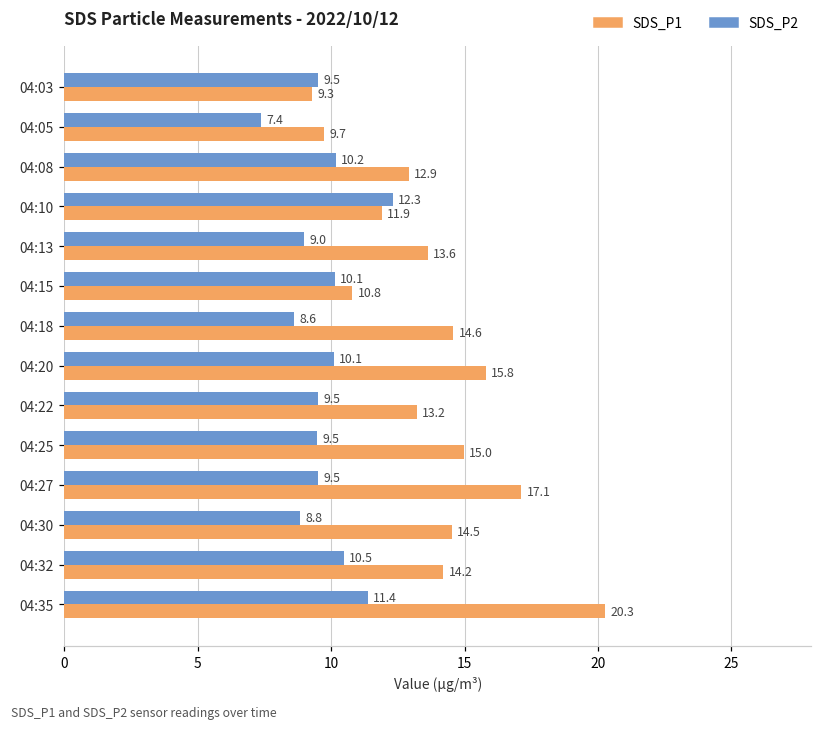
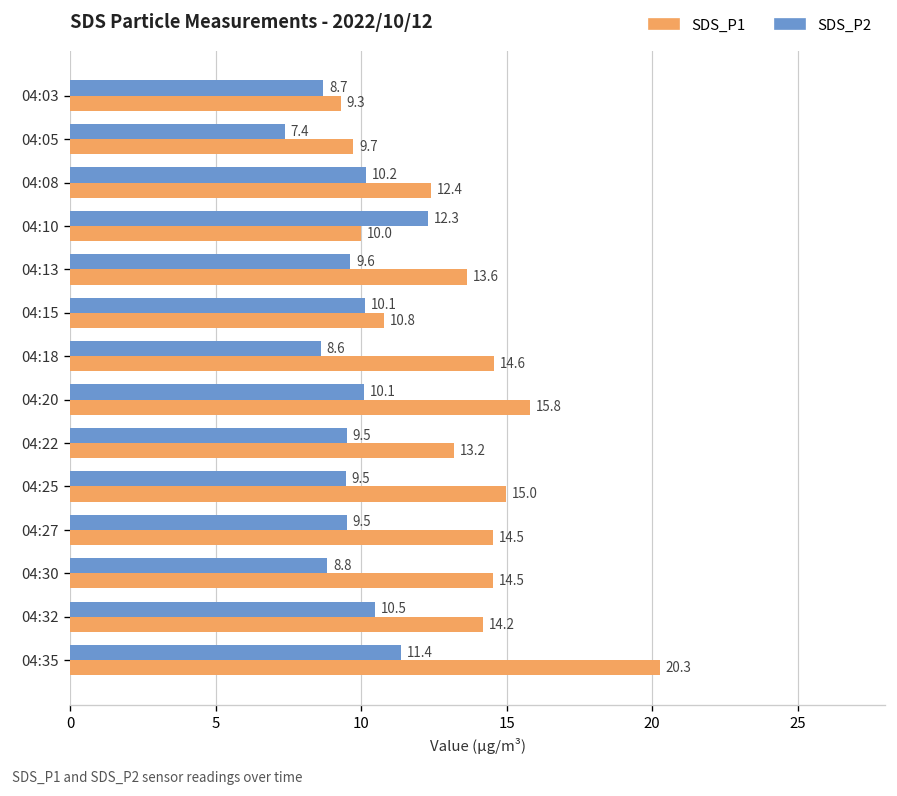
SDS_P2, 04:03: 9.5 -> 8.7
SDS_P1, 04:08: 12.9 -> 12.4
SDS_P1, 04:10: 11.9 -> 10.0
SDS_P2, 04:13: 9.0 -> 9.6
SDS_P1, 04:27: 17.1 -> 14.5
